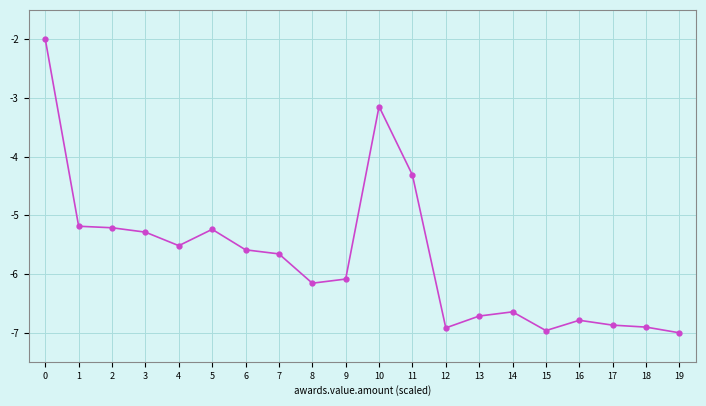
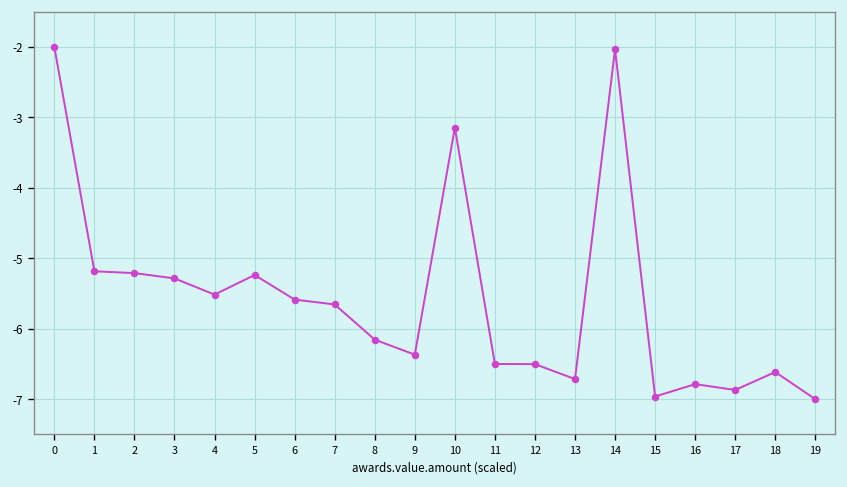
9: -6.1 -> -6.4
11: -4.3 -> -6.5
12: -6.9 -> -6.5
14: -6.6 -> -2.0
18: -6.9 -> -6.6
